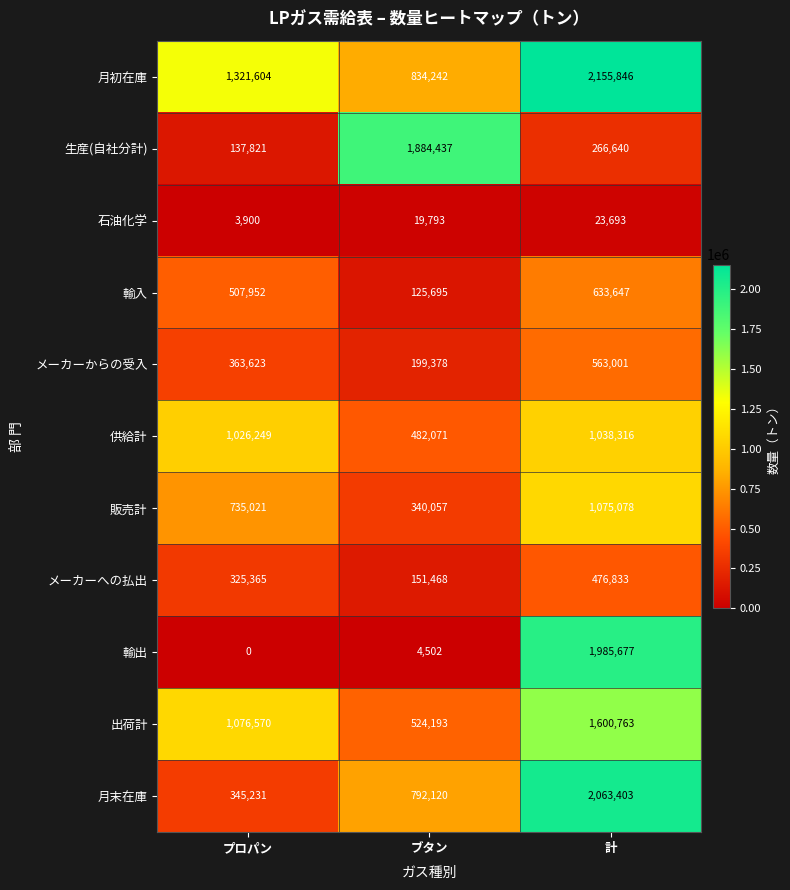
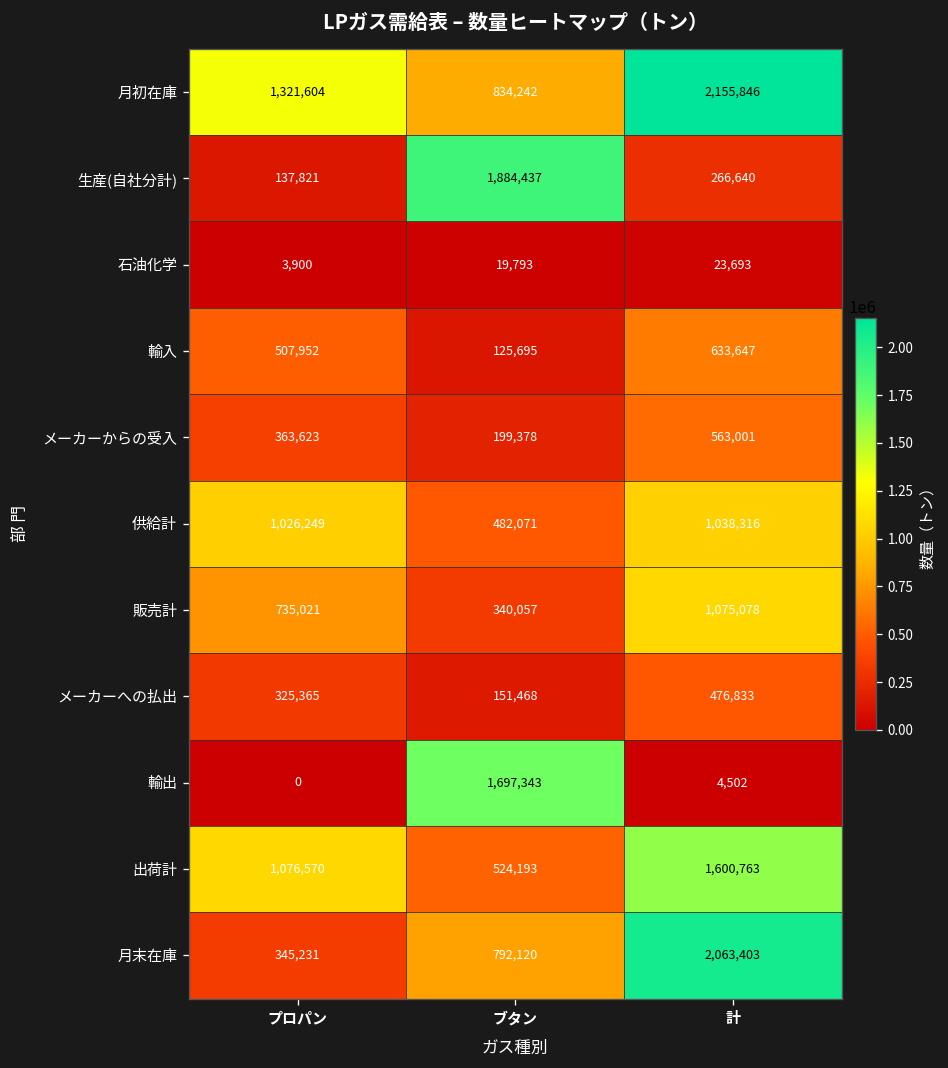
輸出, ブタン: 4,502 -> 1,697,343
輸出, 計: 1,985,677 -> 4,502
